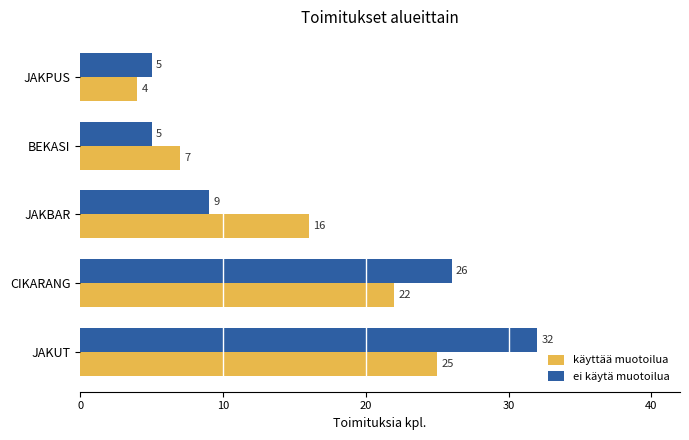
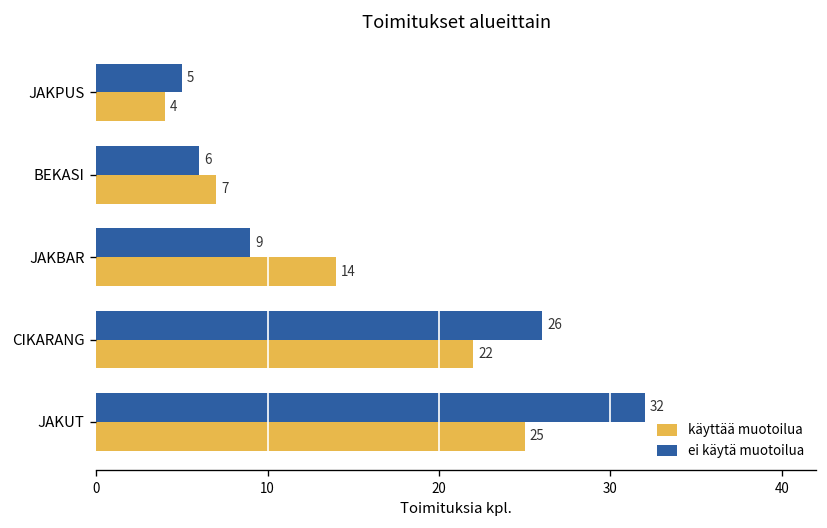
ei käytä muotoilua, BEKASI: 5 -> 6
käyttää muotoilua, JAKBAR: 16 -> 14
